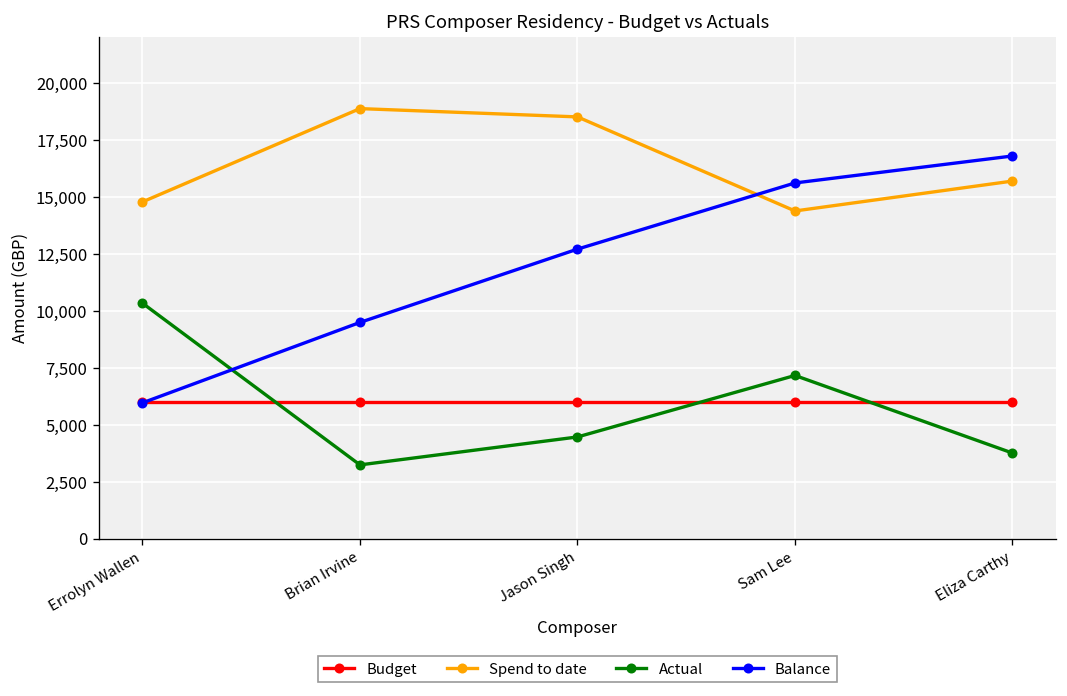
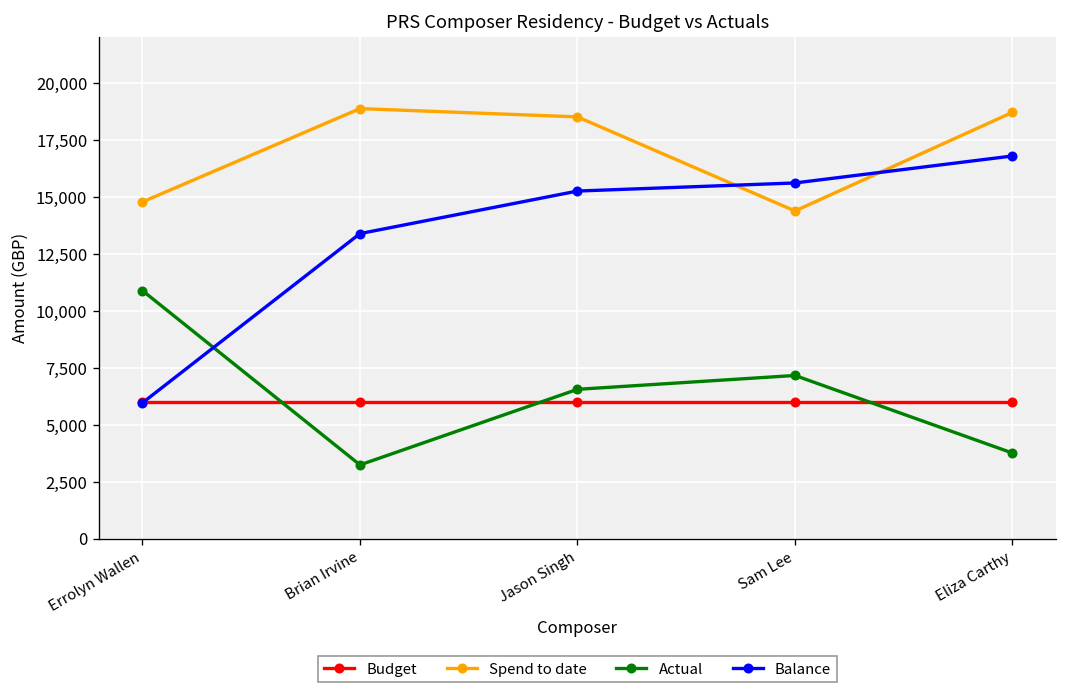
Actual, Errolyn Wallen: 10,300 -> 10,900
Balance, Brian Irvine: 9,500 -> 13,400
Actual, Jason Singh: 4,500 -> 6,600
Balance, Jason Singh: 12,700 -> 15,300
Spend to date, Eliza Carthy: 15,700 -> 18,700
